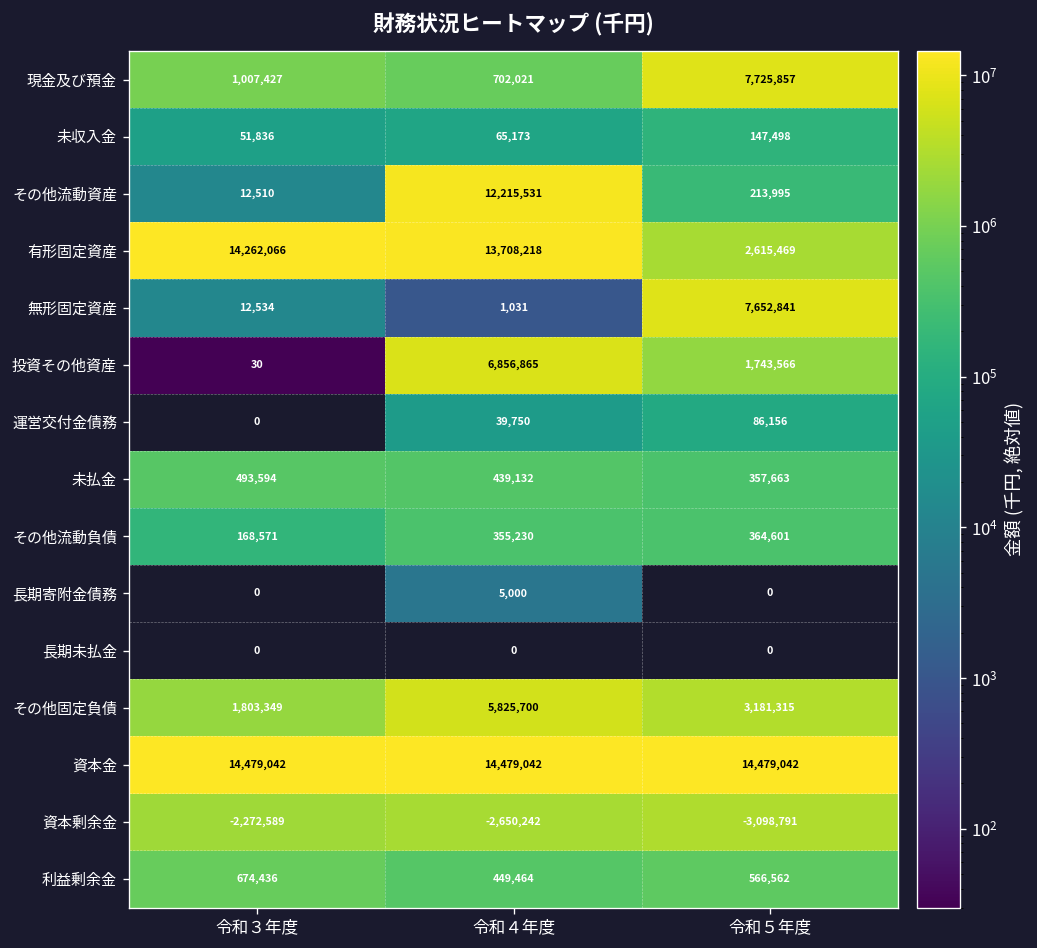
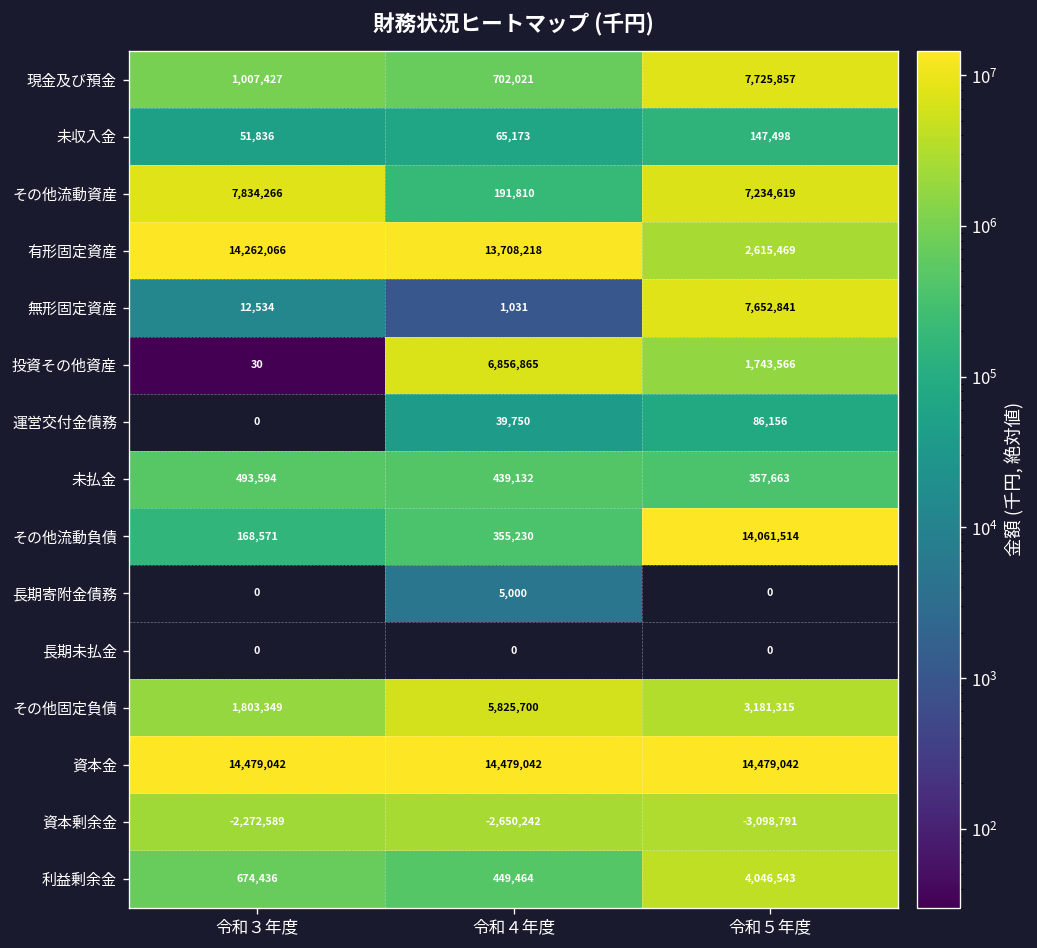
その他流動資産, 令和３年度: 12,510 -> 7,834,266
その他流動資産, 令和４年度: 12,215,531 -> 191,810
その他流動資産, 令和５年度: 213,995 -> 7,234,619
その他流動負債, 令和５年度: 364,601 -> 14,061,514
利益剰余金, 令和５年度: 566,562 -> 4,046,543
